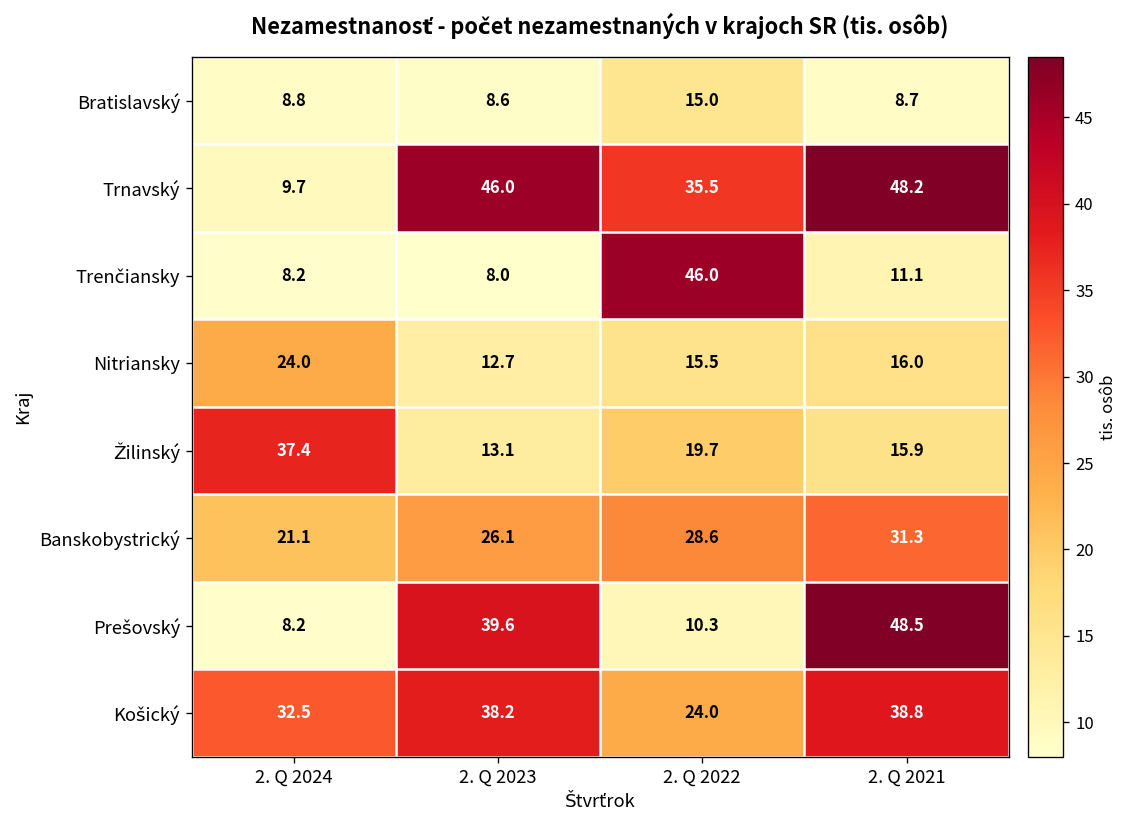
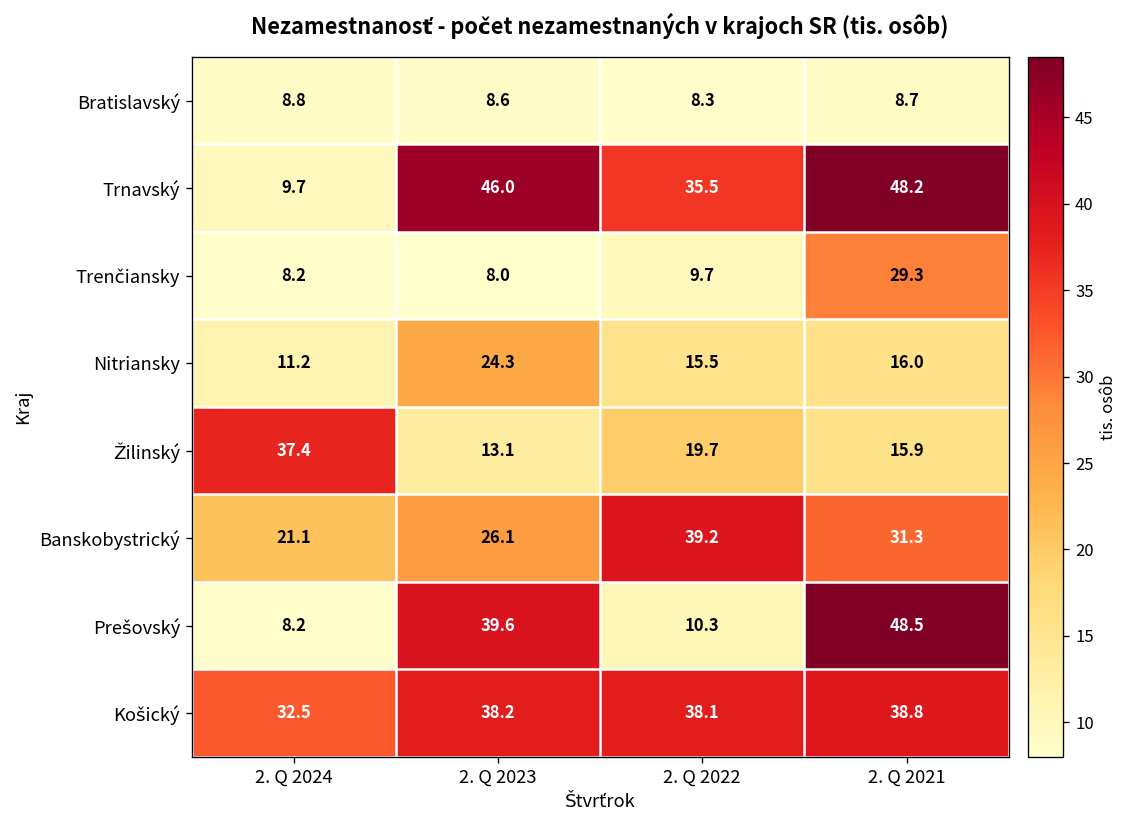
Bratislavský, 2. Q 2022: 15.0 -> 8.3
Trenčiansky, 2. Q 2022: 46.0 -> 9.7
Trenčiansky, 2. Q 2021: 11.1 -> 29.3
Nitriansky, 2. Q 2024: 24.0 -> 11.2
Nitriansky, 2. Q 2023: 12.7 -> 24.3
Banskobystrický, 2. Q 2022: 28.6 -> 39.2
Košický, 2. Q 2022: 24.0 -> 38.1
